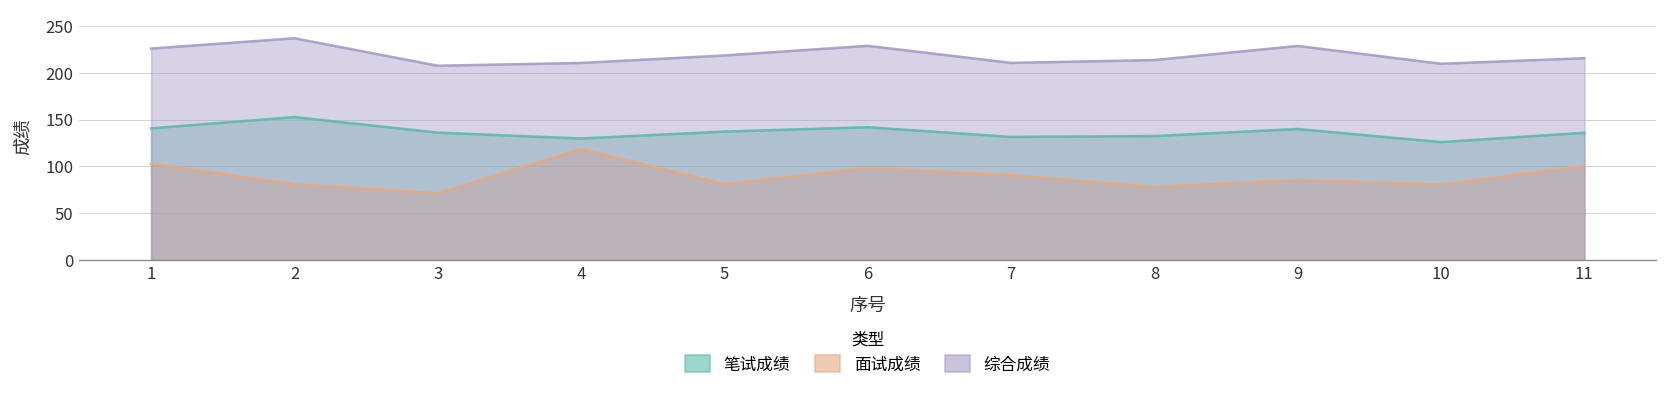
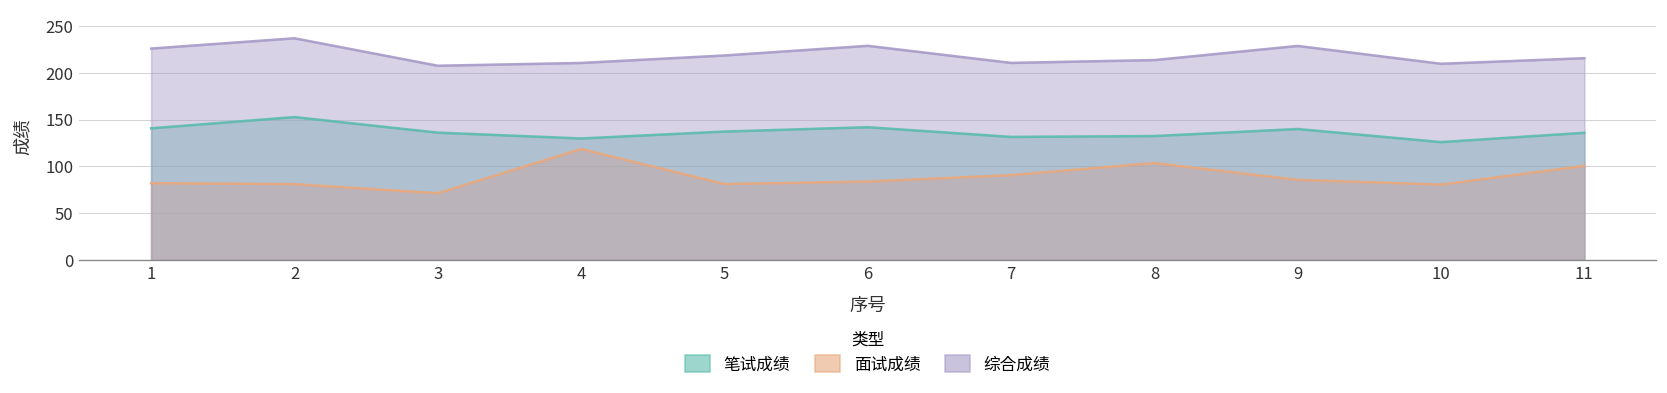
面试成绩, 1: 100 -> 80
面试成绩, 6: 100 -> 80
面试成绩, 8: 80 -> 100
